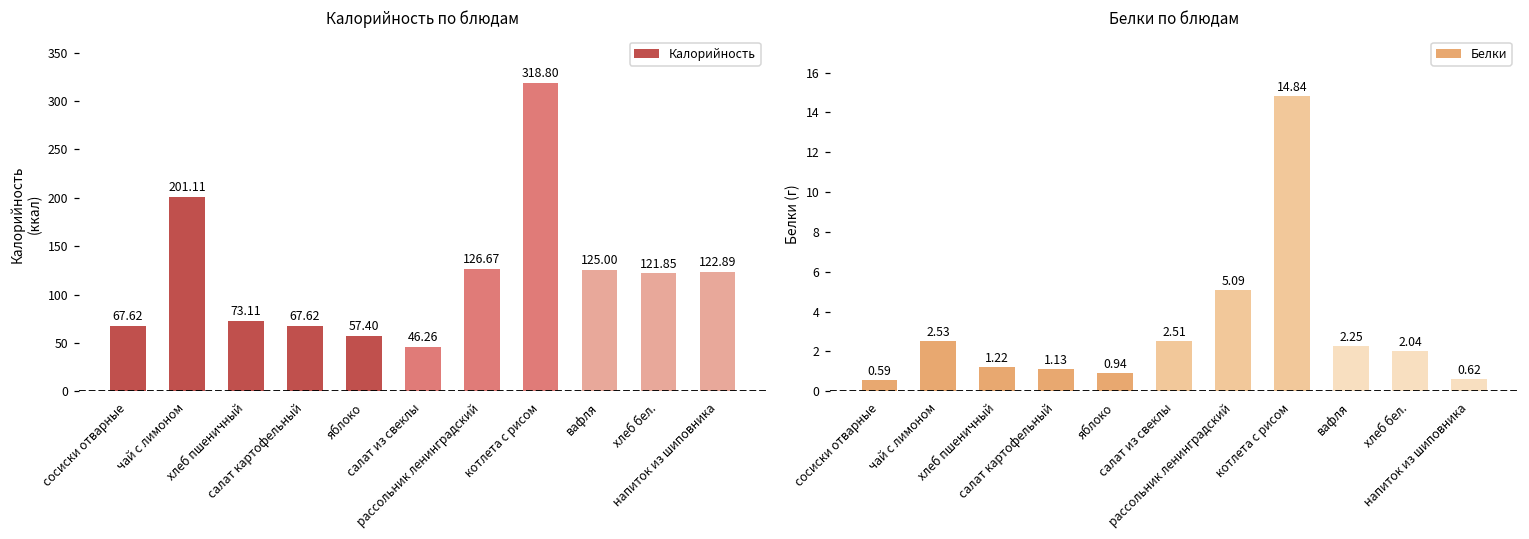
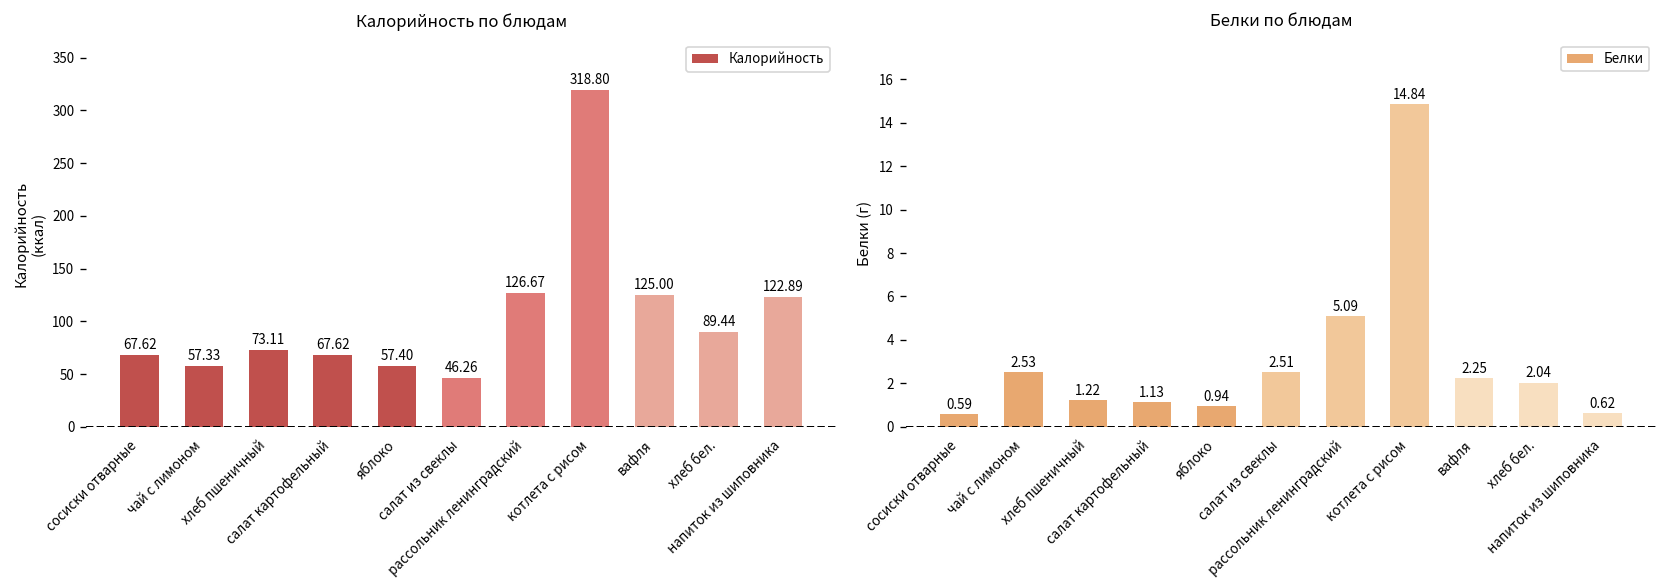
Калорийность по блюдам, чай с лимоном: 201.11 -> 57.33
Калорийность по блюдам, хлеб бел.: 121.85 -> 89.44
